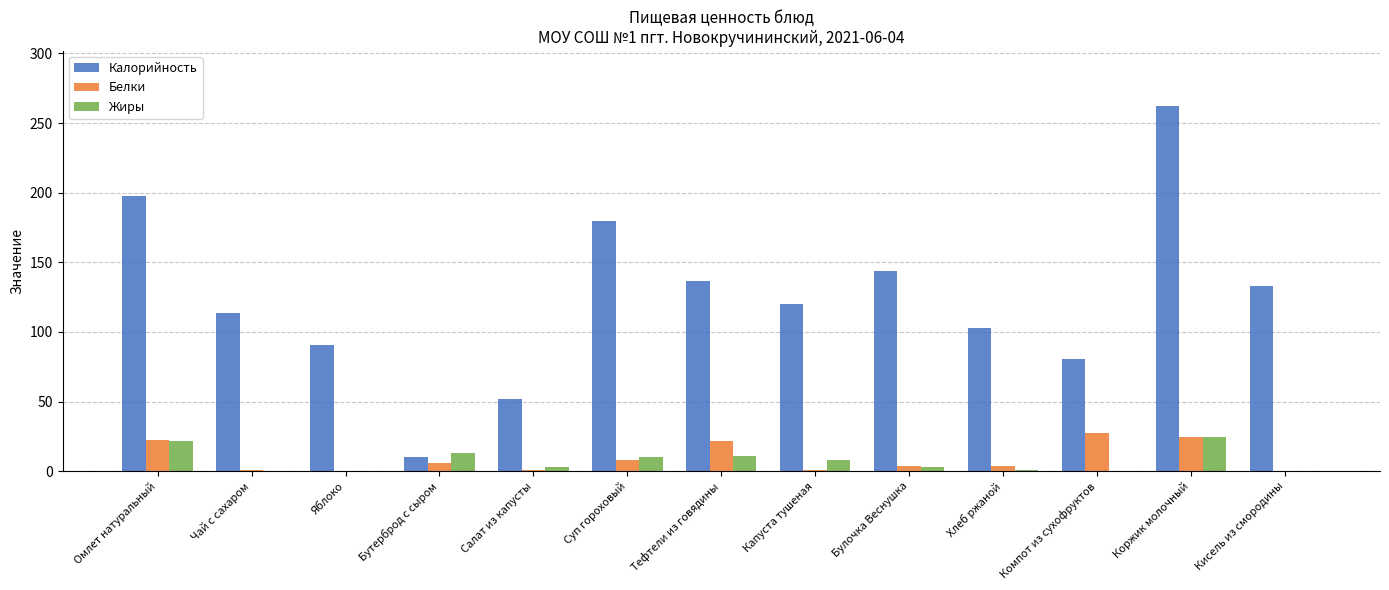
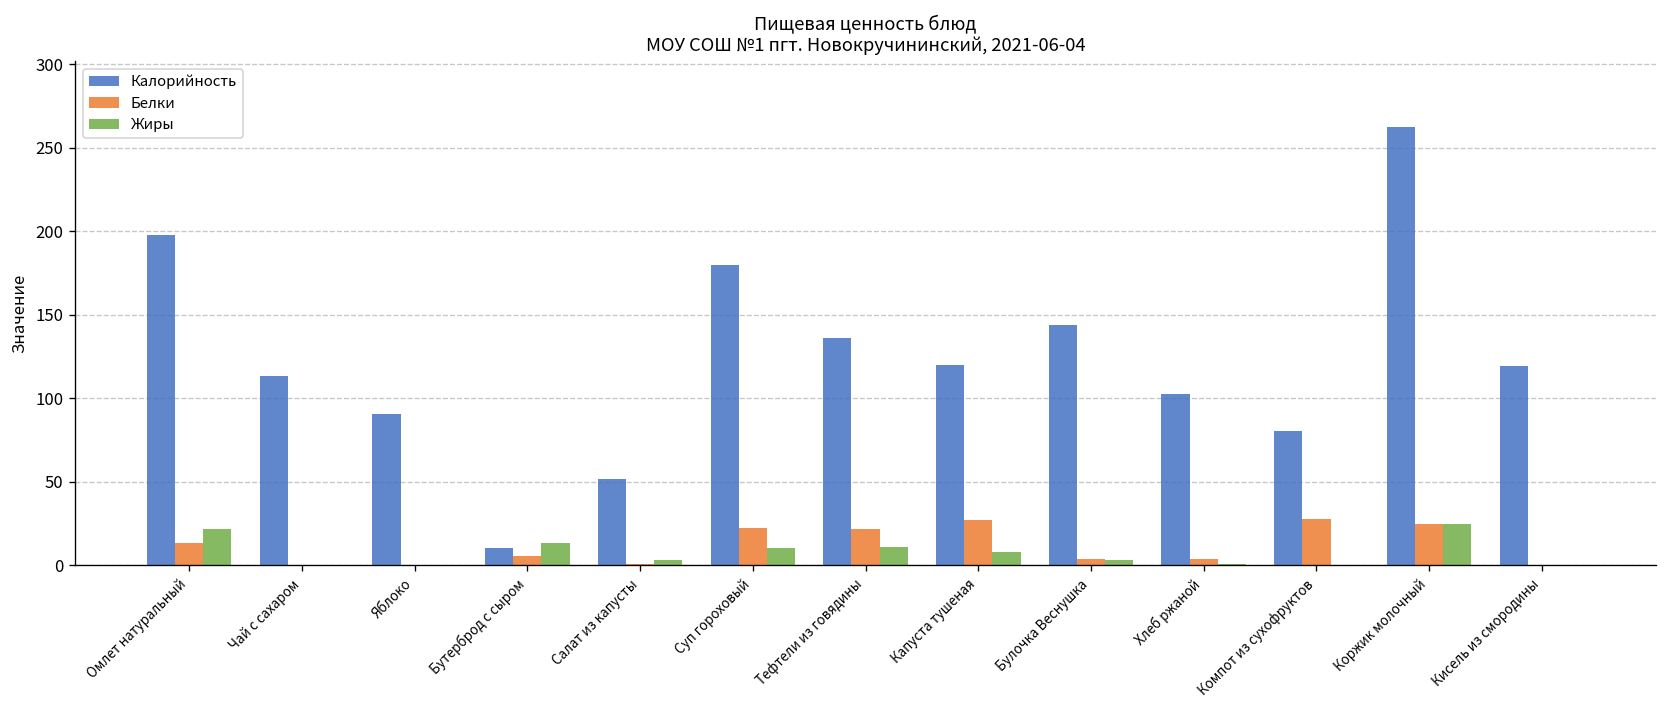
Белки, Омлет натуральный: 23 -> 14
Белки, Суп гороховый: 8 -> 22
Белки, Капуста тушеная: 1 -> 27
Калорийность, Кисель из смородины: 133 -> 120
